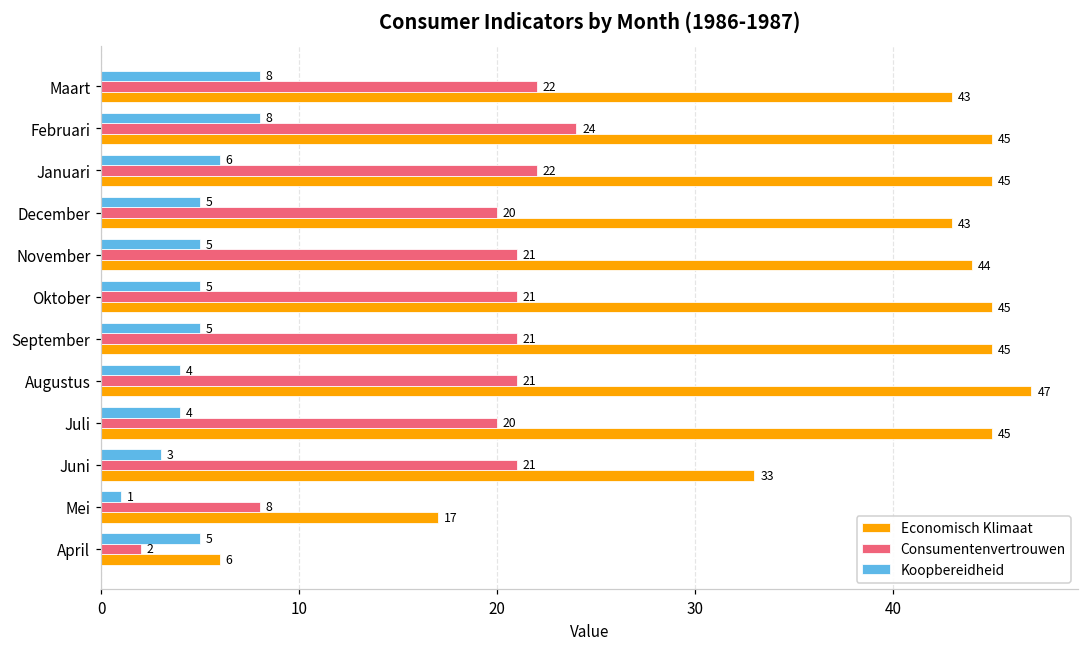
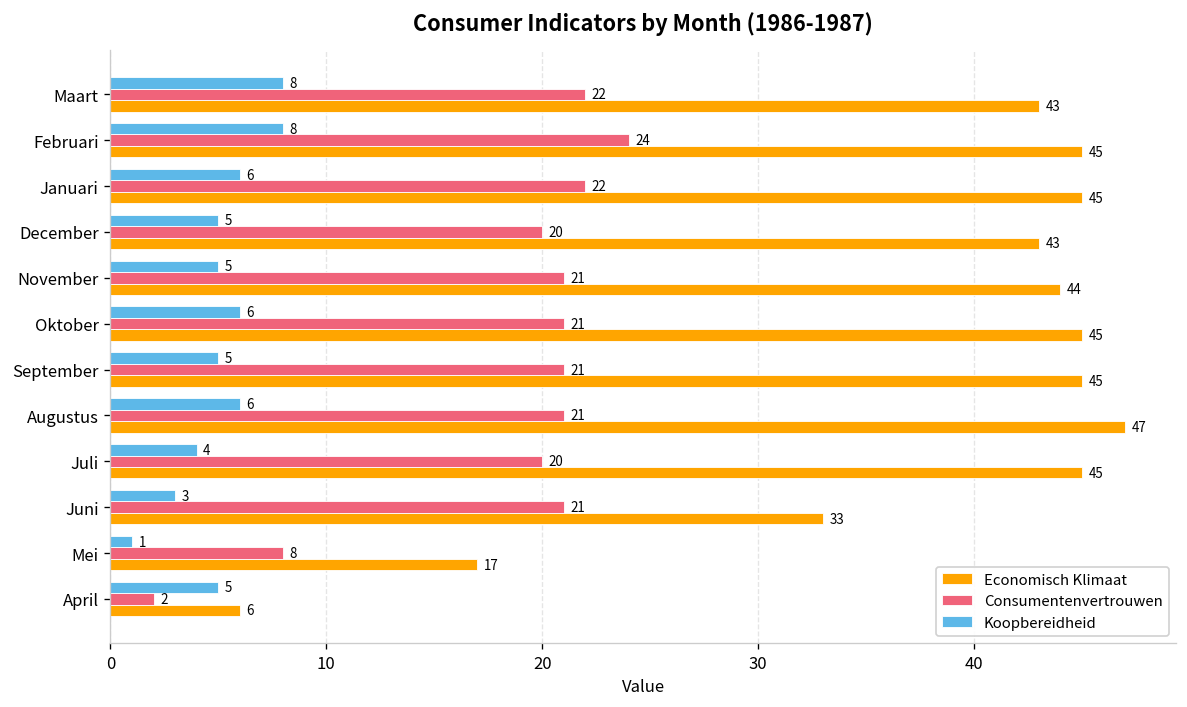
Koopbereidheid, Oktober: 5 -> 6
Koopbereidheid, Augustus: 4 -> 6
